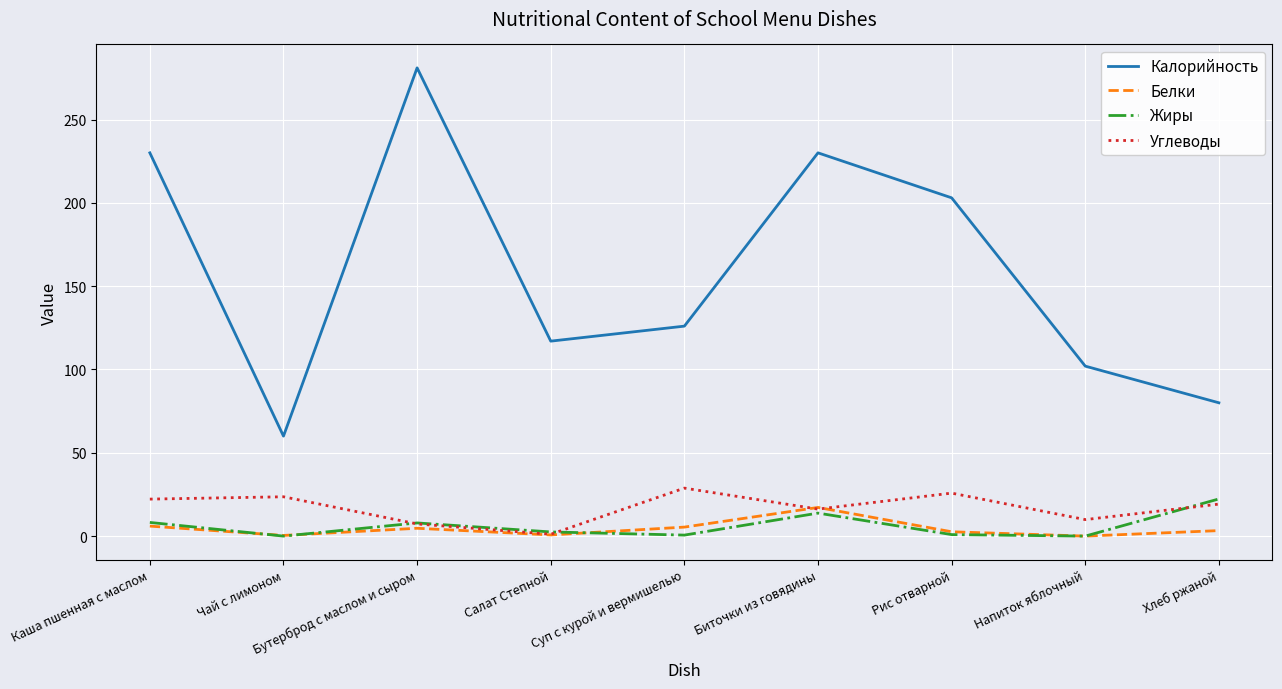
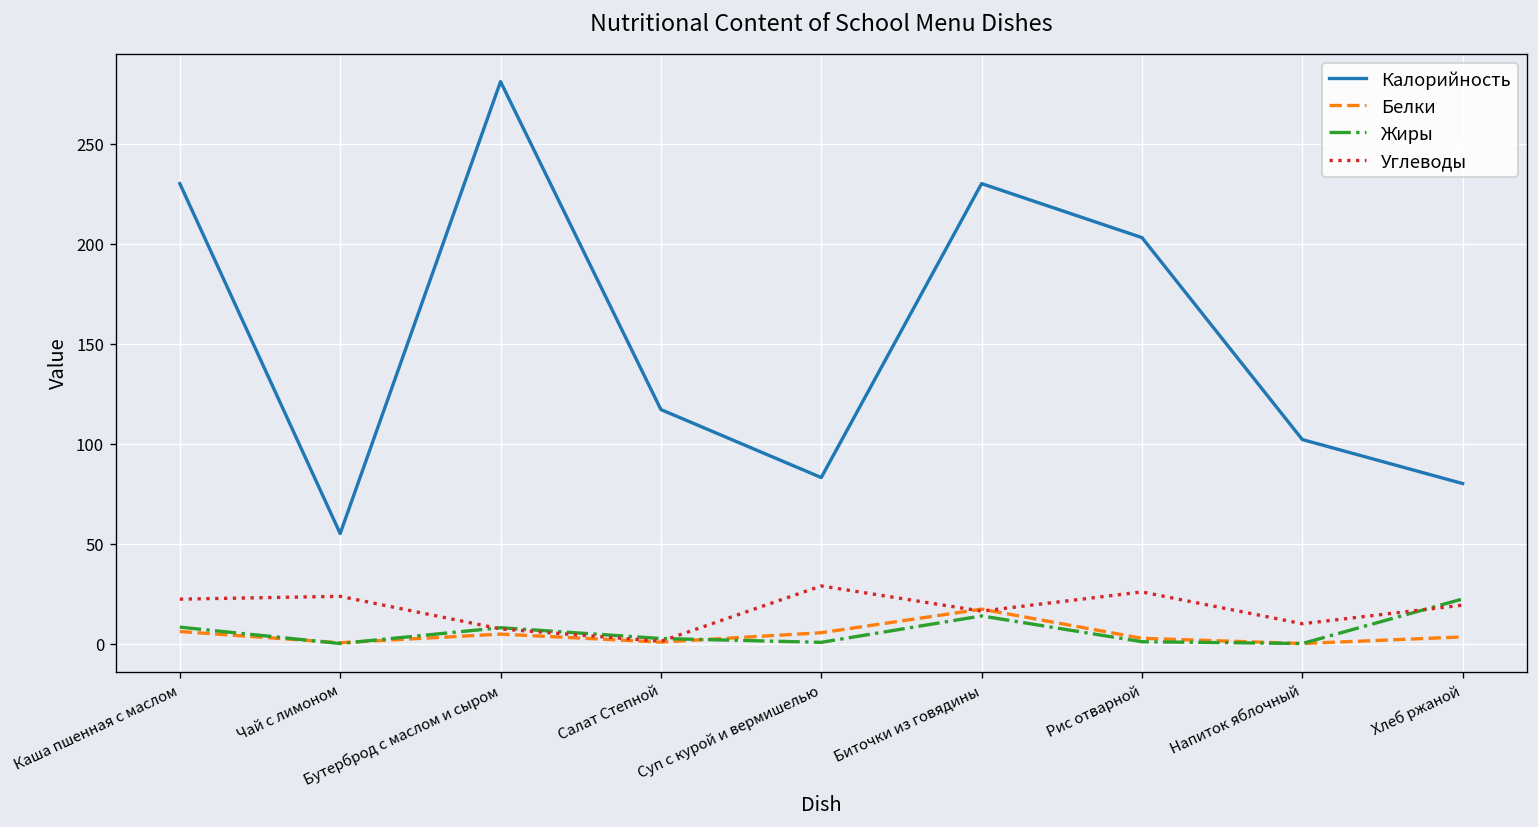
Калорийность, Чай с лимоном: 60 -> 55
Калорийность, Суп с курой и вермишелью: 126 -> 83
